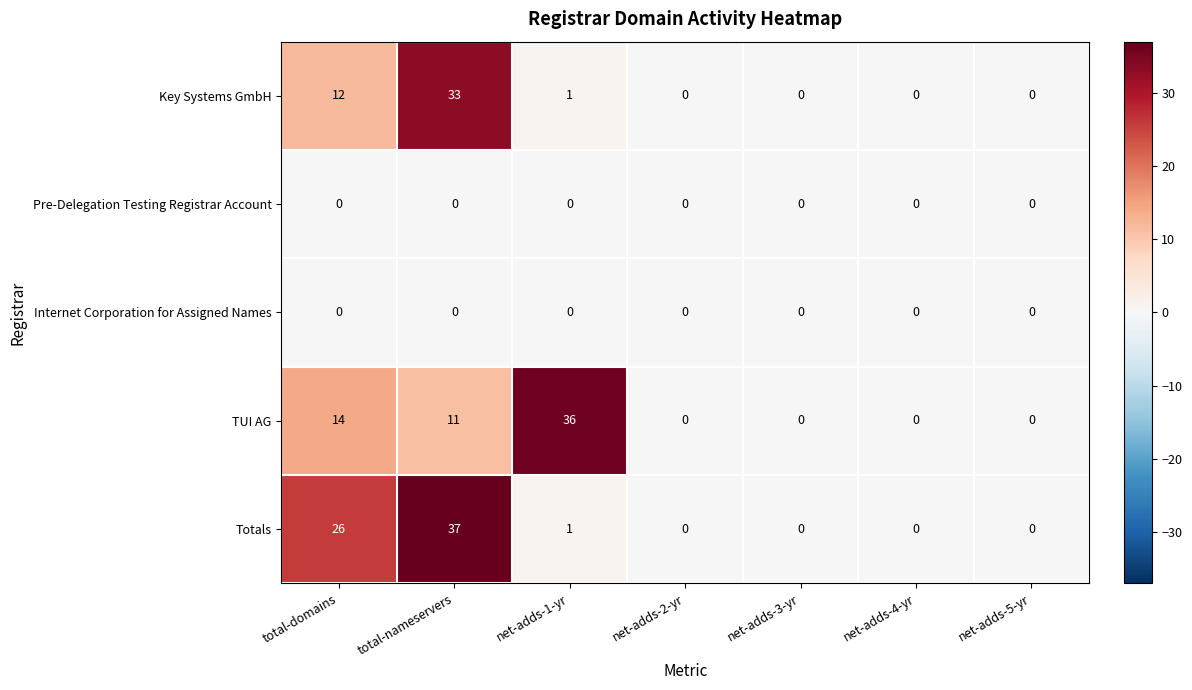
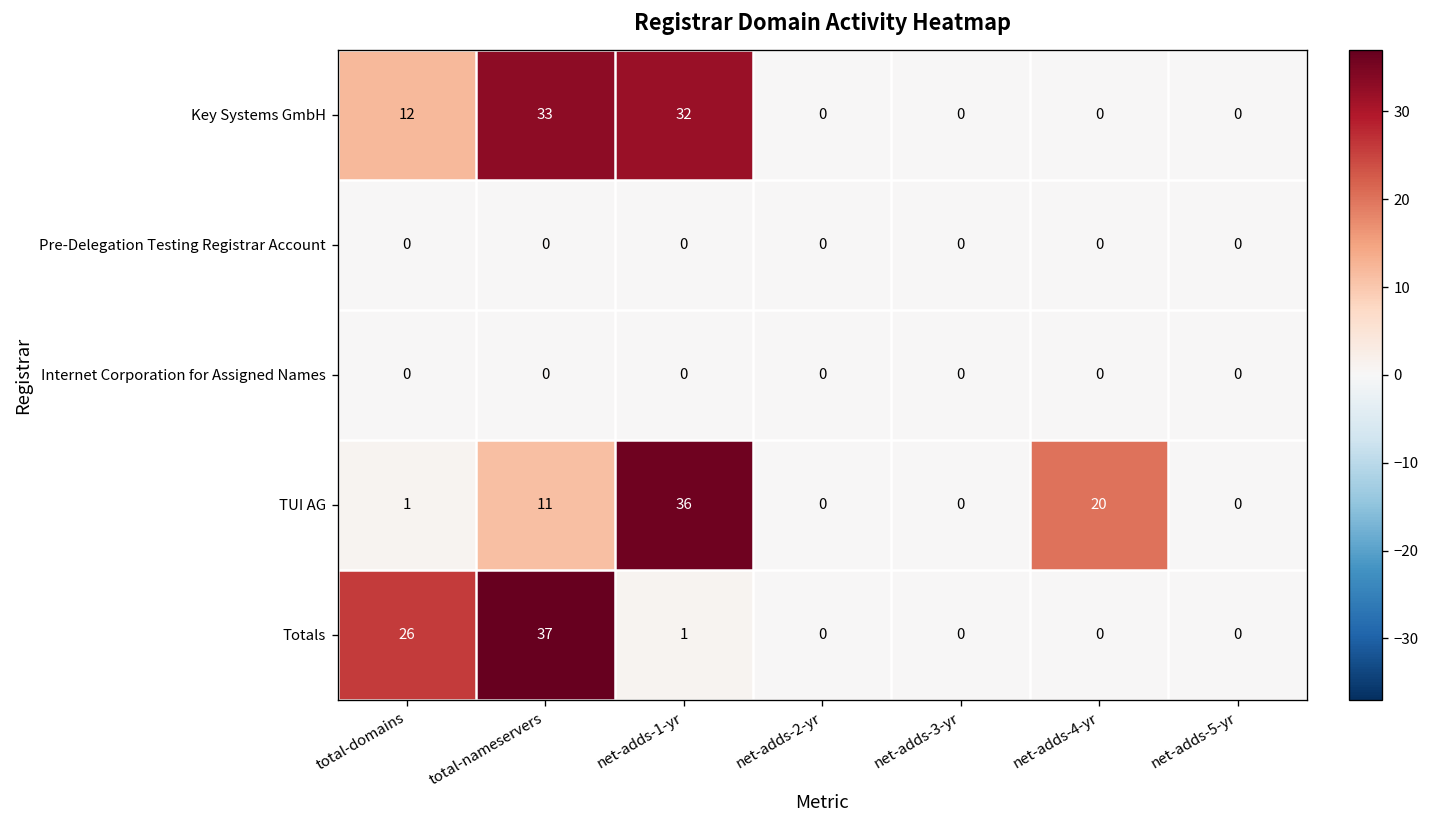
Key Systems GmbH, net-adds-1-yr: 1 -> 32
TUI AG, total-domains: 14 -> 1
TUI AG, net-adds-4-yr: 0 -> 20
